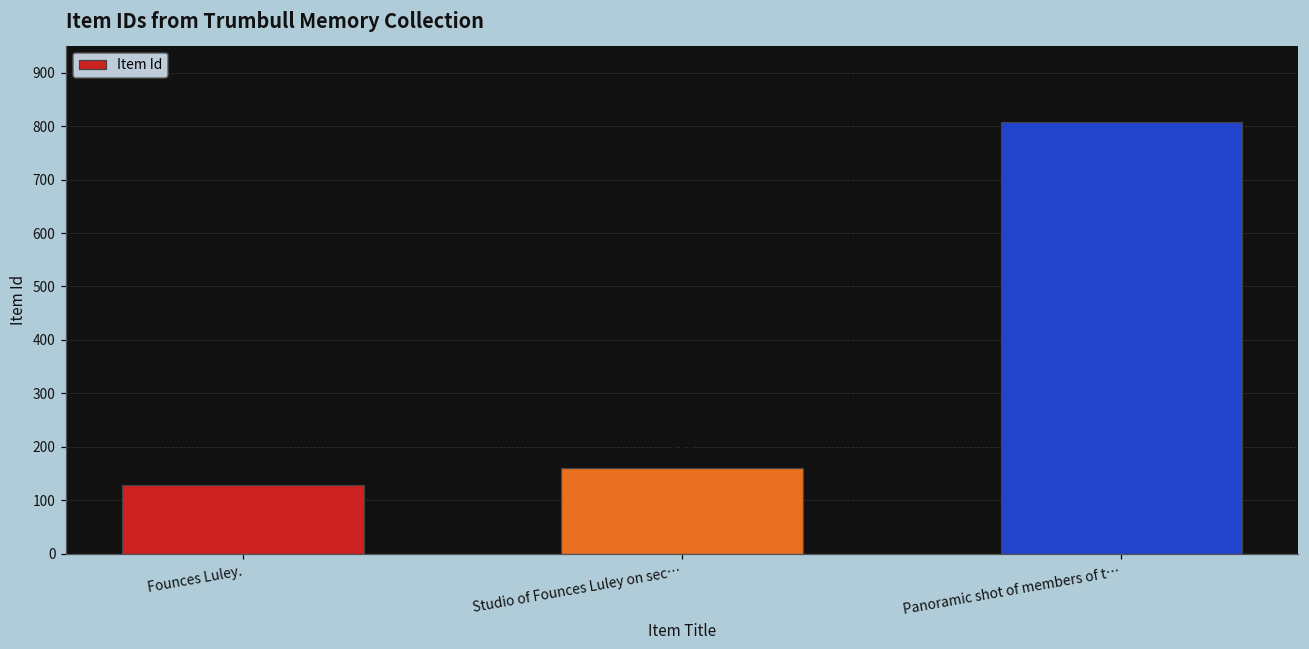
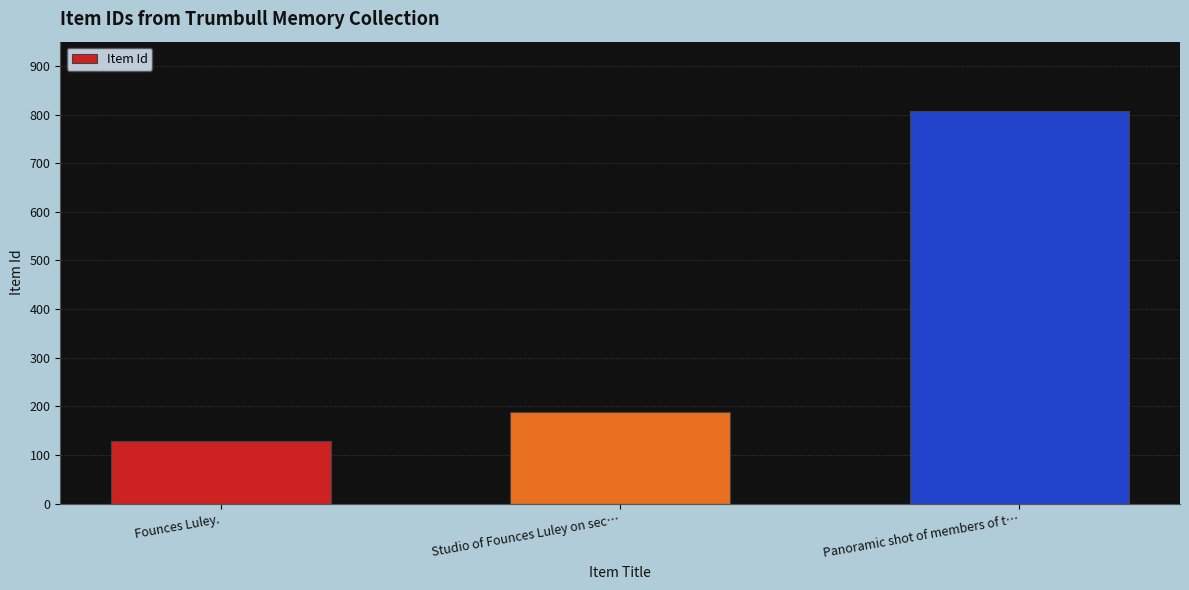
Studio of Founces Luley on sec…: 160 -> 190
